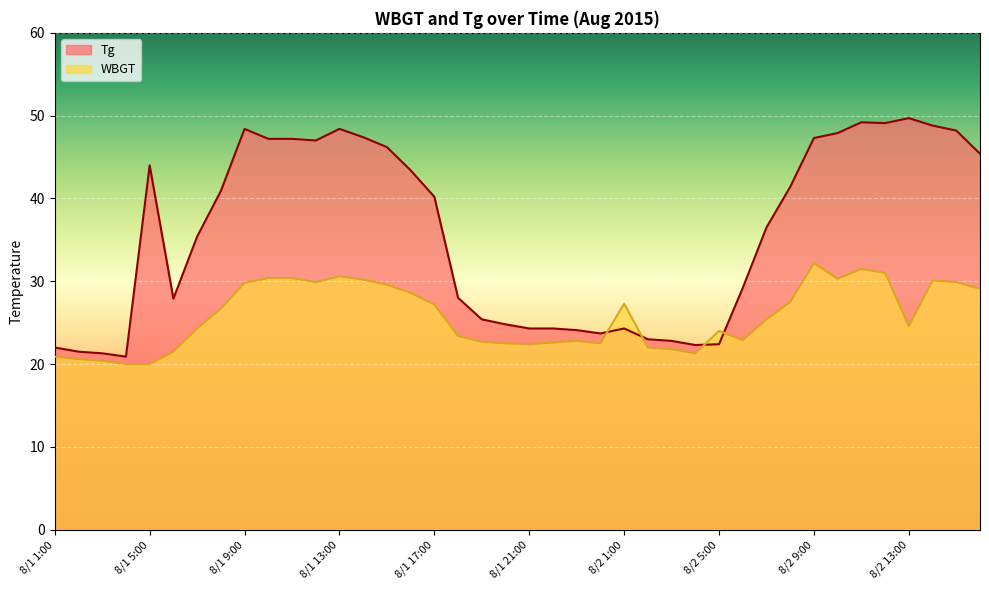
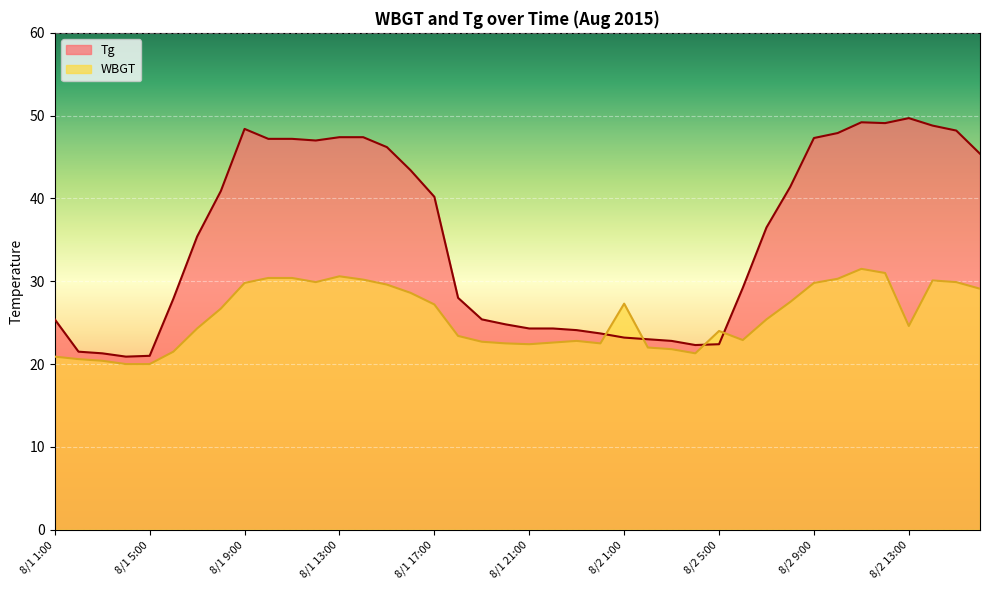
Tg, 8/1 1:00: 22 -> 25
Tg, 8/1 5:00: 44 -> 21
Tg, 8/1 13:00: 48 -> 47
Tg, 8/2 1:00: 24 -> 23
WBGT, 8/2 9:00: 32 -> 30
